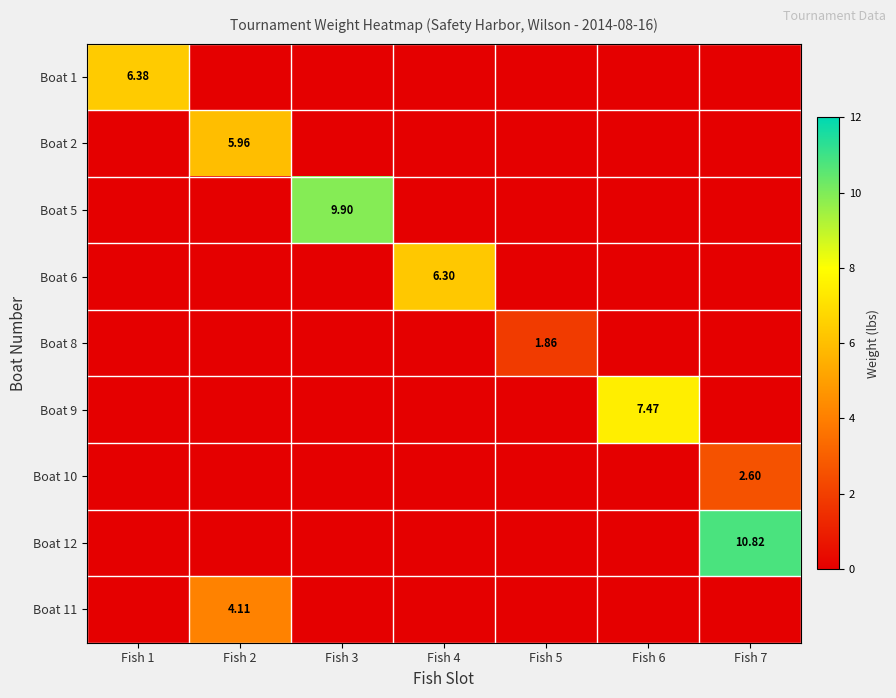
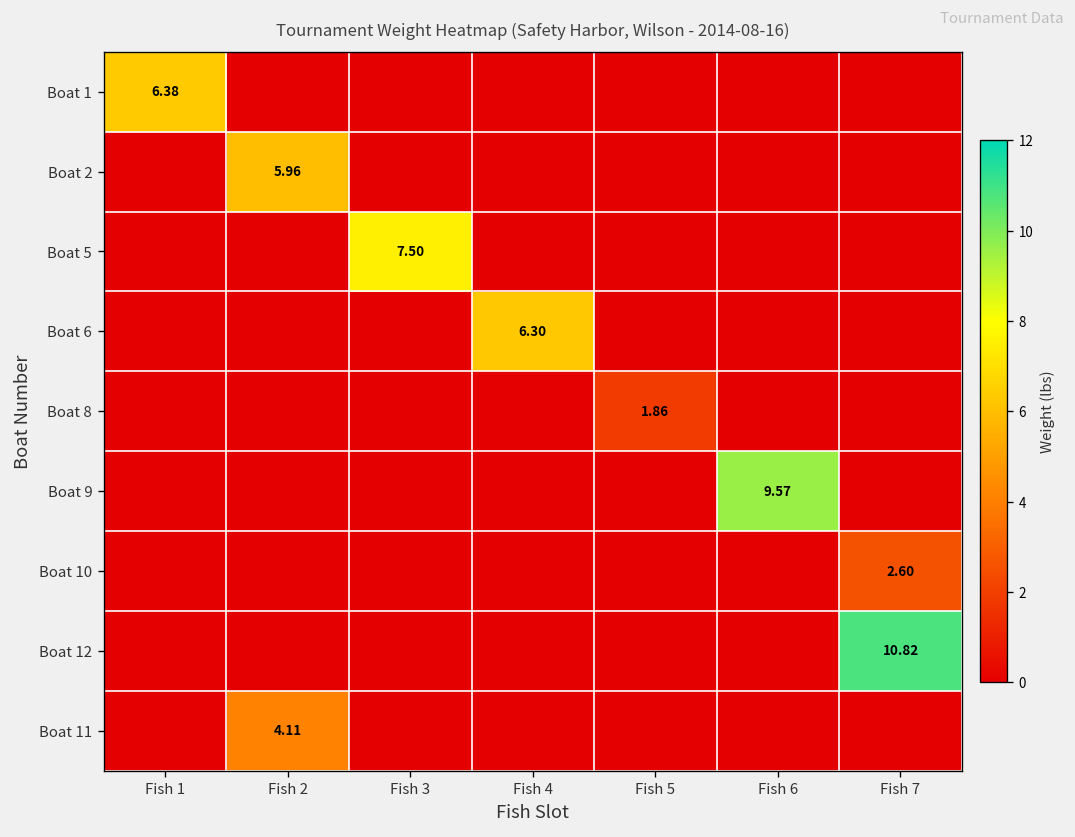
Boat 5, Fish 3: 9.90 -> 7.50
Boat 9, Fish 6: 7.47 -> 9.57
